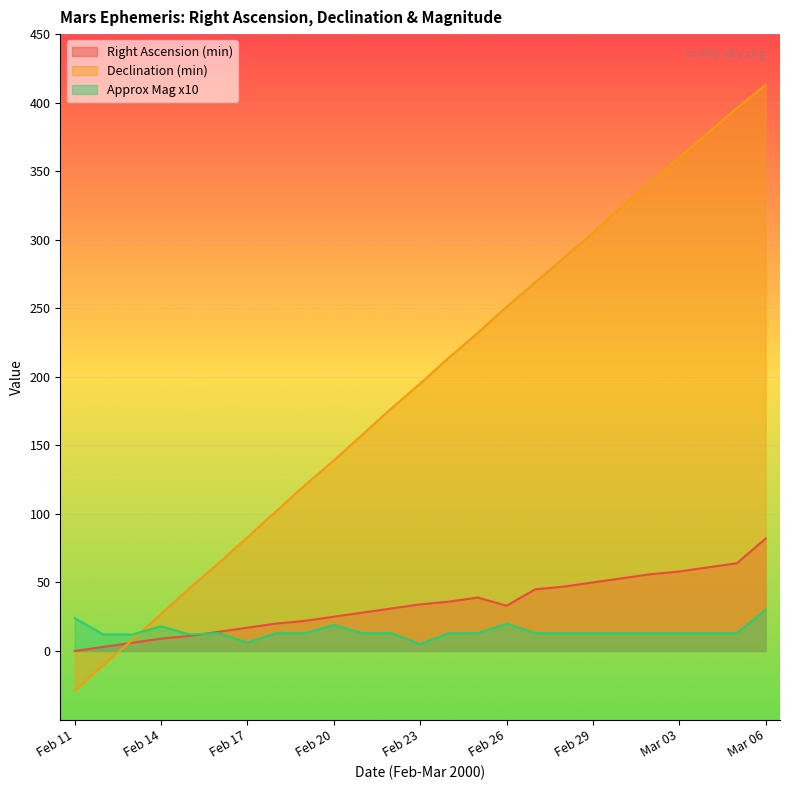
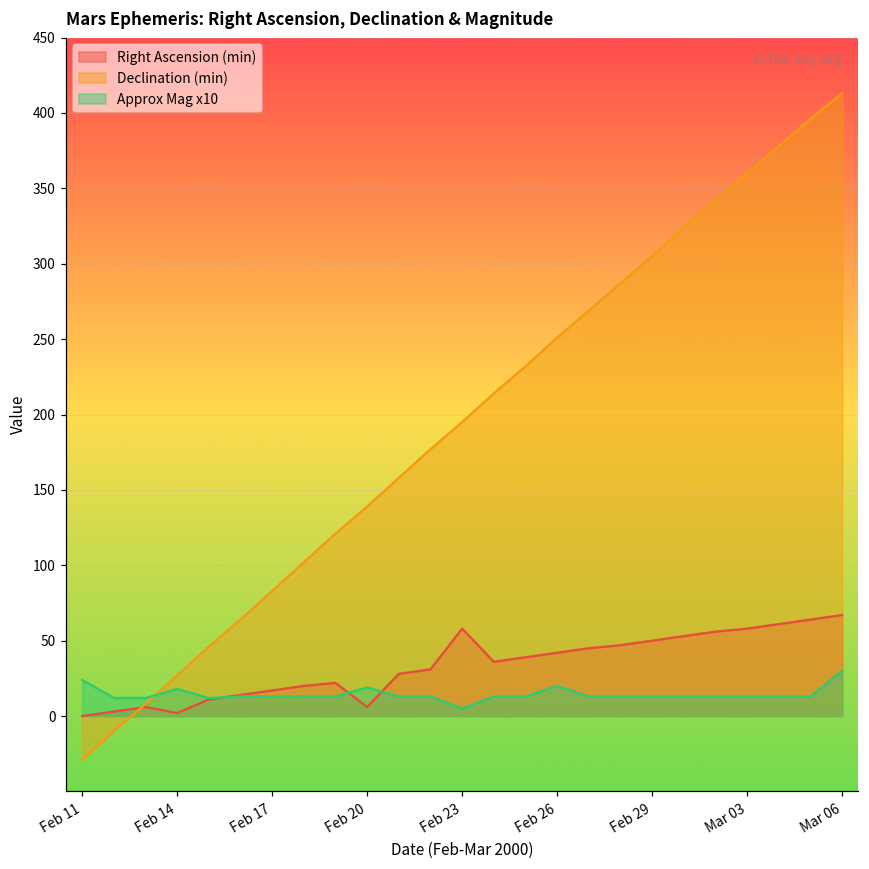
Right Ascension (min), Feb 14: 9 -> 2
Approx Mag x10, Feb 17: 6 -> 13
Right Ascension (min), Feb 20: 25 -> 6
Right Ascension (min), Feb 23: 34 -> 58
Right Ascension (min), Feb 26: 33 -> 42
Right Ascension (min), Mar 06: 82 -> 67
